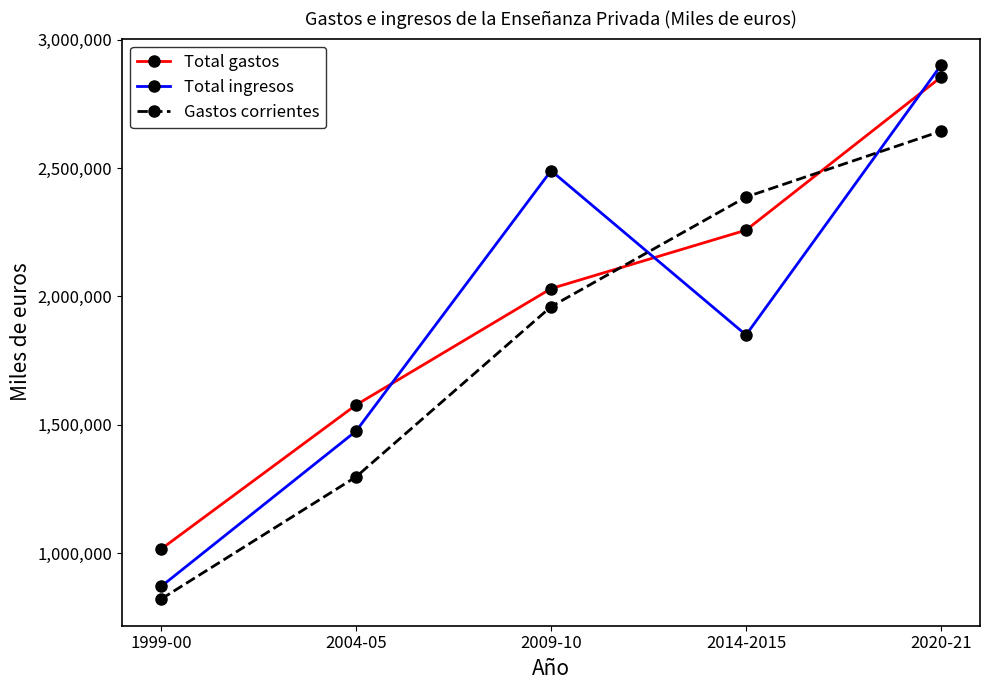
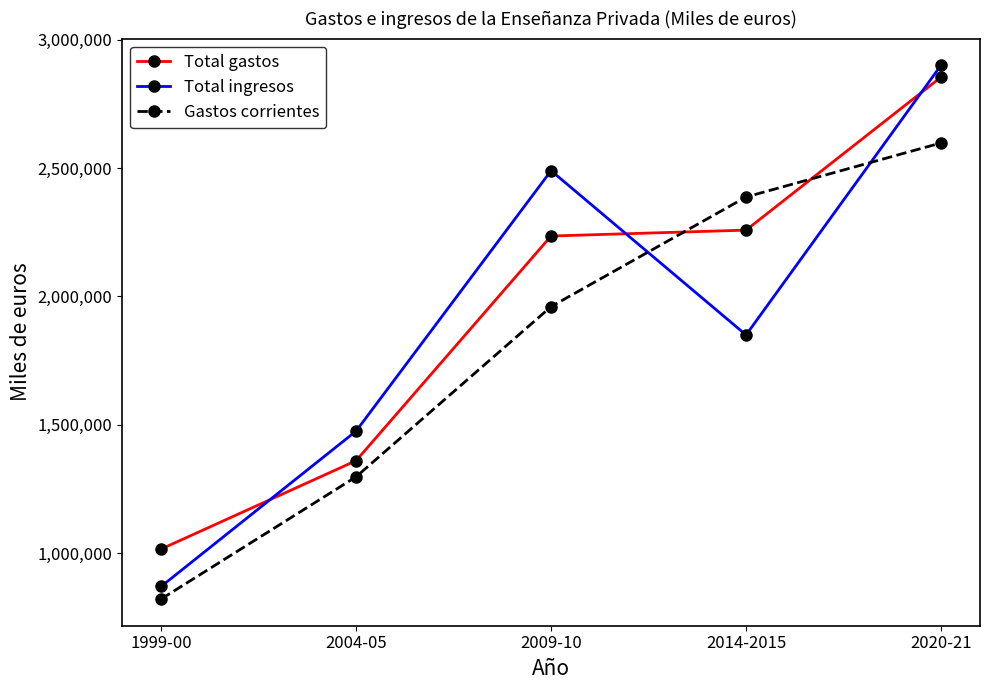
Total gastos, 2004-05: 1,580,000 -> 1,360,000
Total gastos, 2009-10: 2,030,000 -> 2,240,000
Gastos corrientes, 2020-21: 2,640,000 -> 2,600,000
